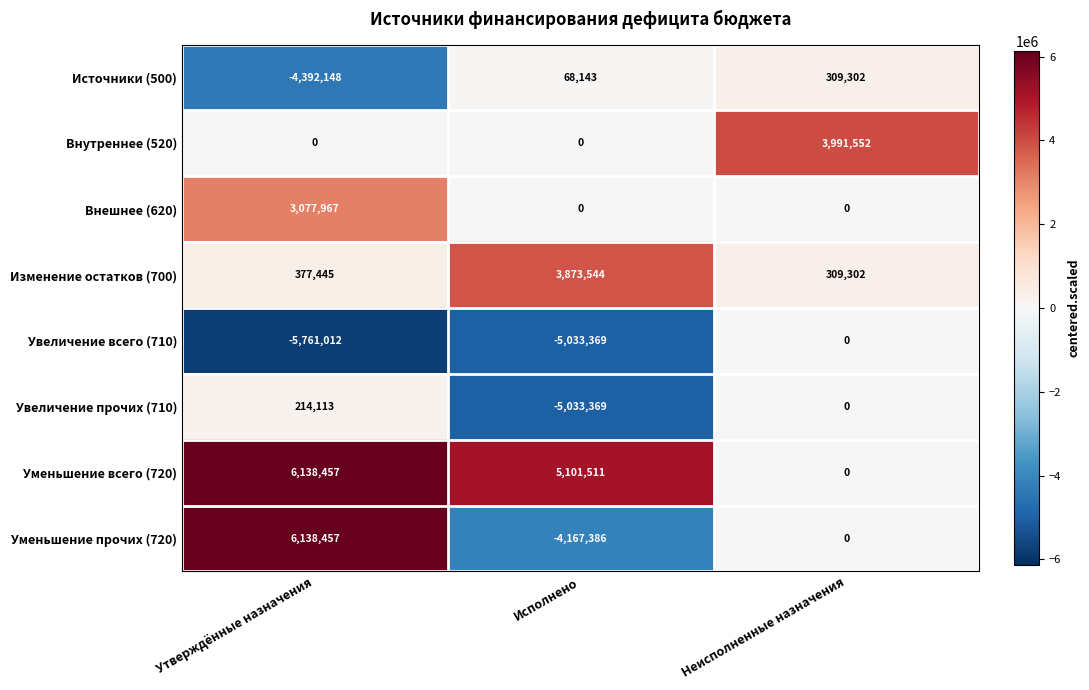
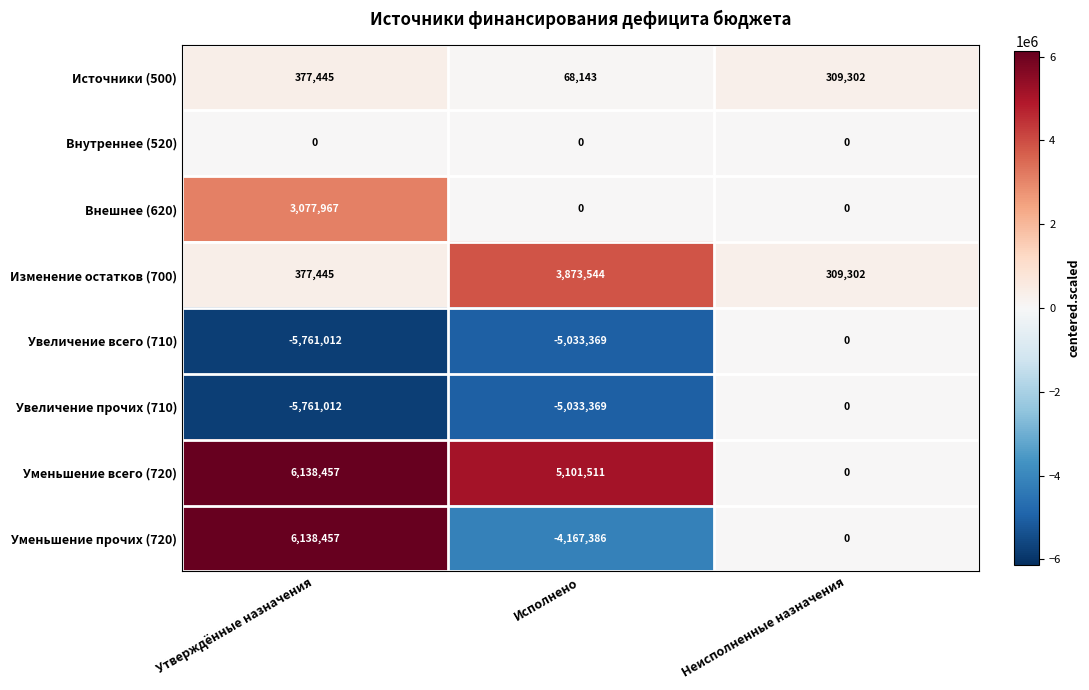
Источники (500), Утверждённые назначения: -4,392,148 -> 377,445
Внутреннее (520), Неисполненные назначения: 3,991,552 -> 0
Увеличение прочих (710), Утверждённые назначения: 214,113 -> -5,761,012
